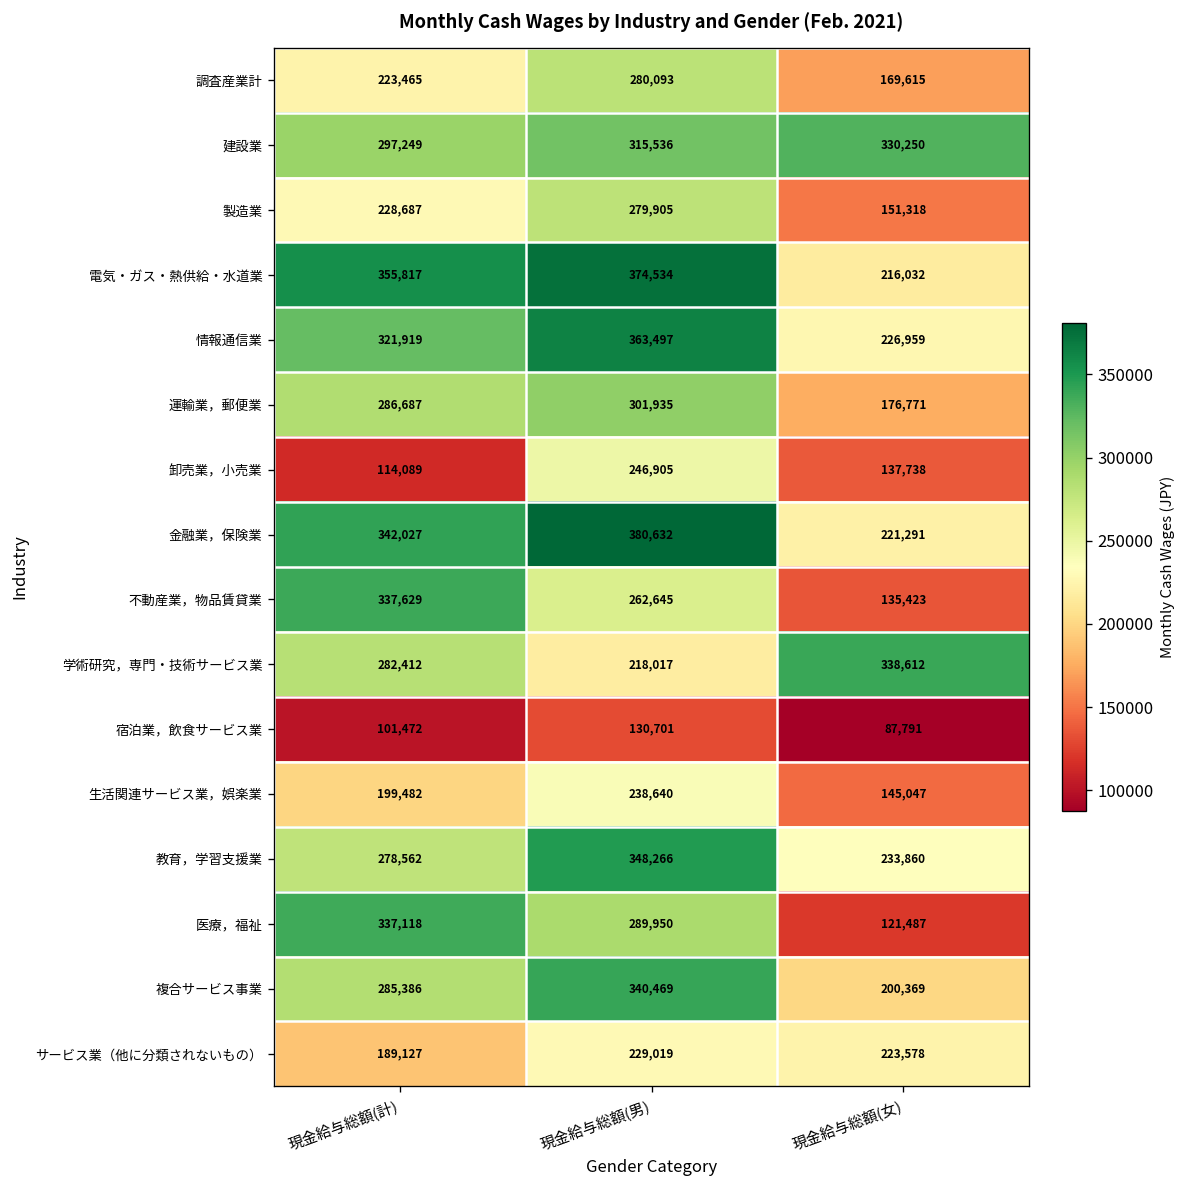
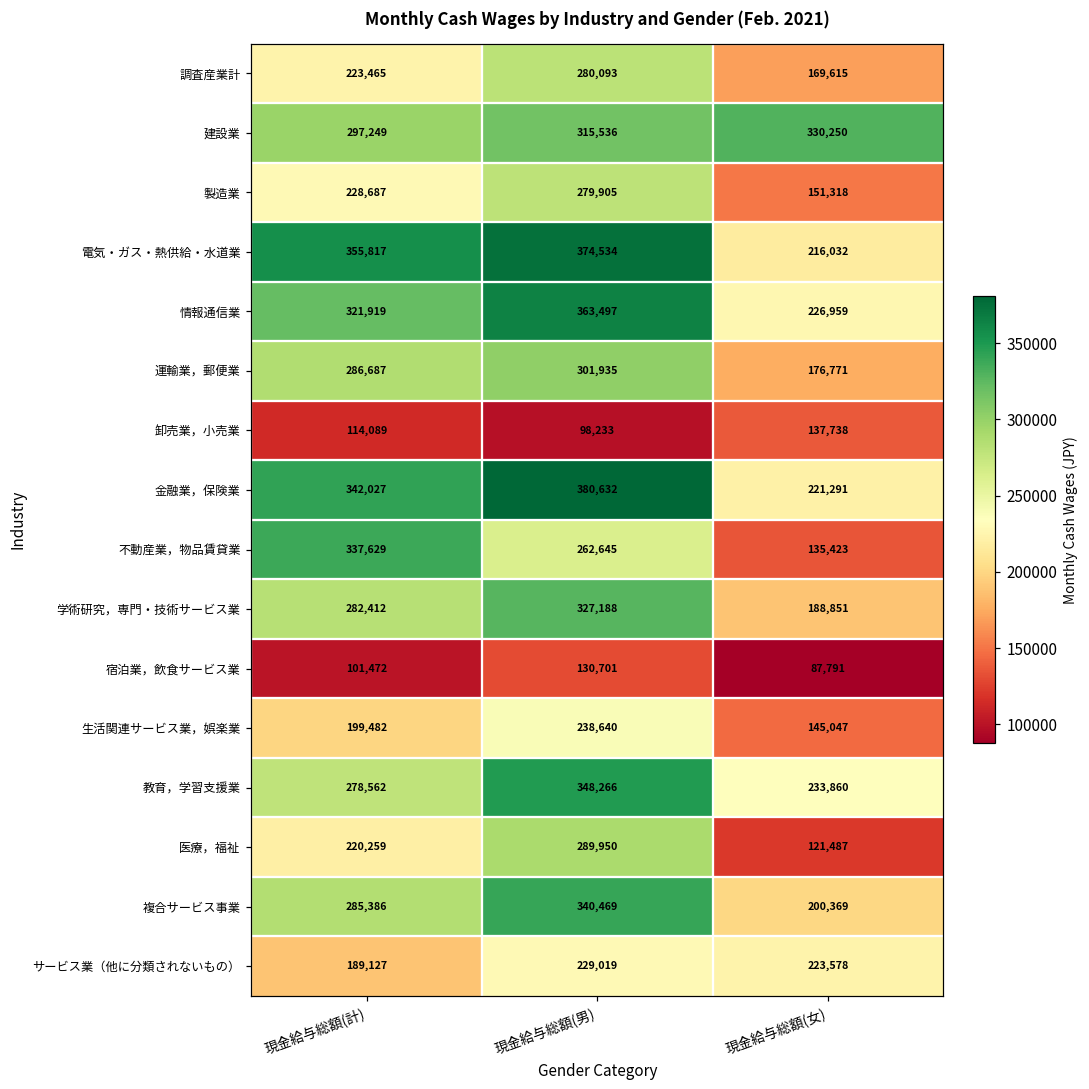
卸売業，小売業, 現金給与総額(男): 246,905 -> 98,233
学術研究，専門・技術サービス業, 現金給与総額(男): 218,017 -> 327,188
学術研究，専門・技術サービス業, 現金給与総額(女): 338,612 -> 188,851
医療，福祉, 現金給与総額(計): 337,118 -> 220,259
